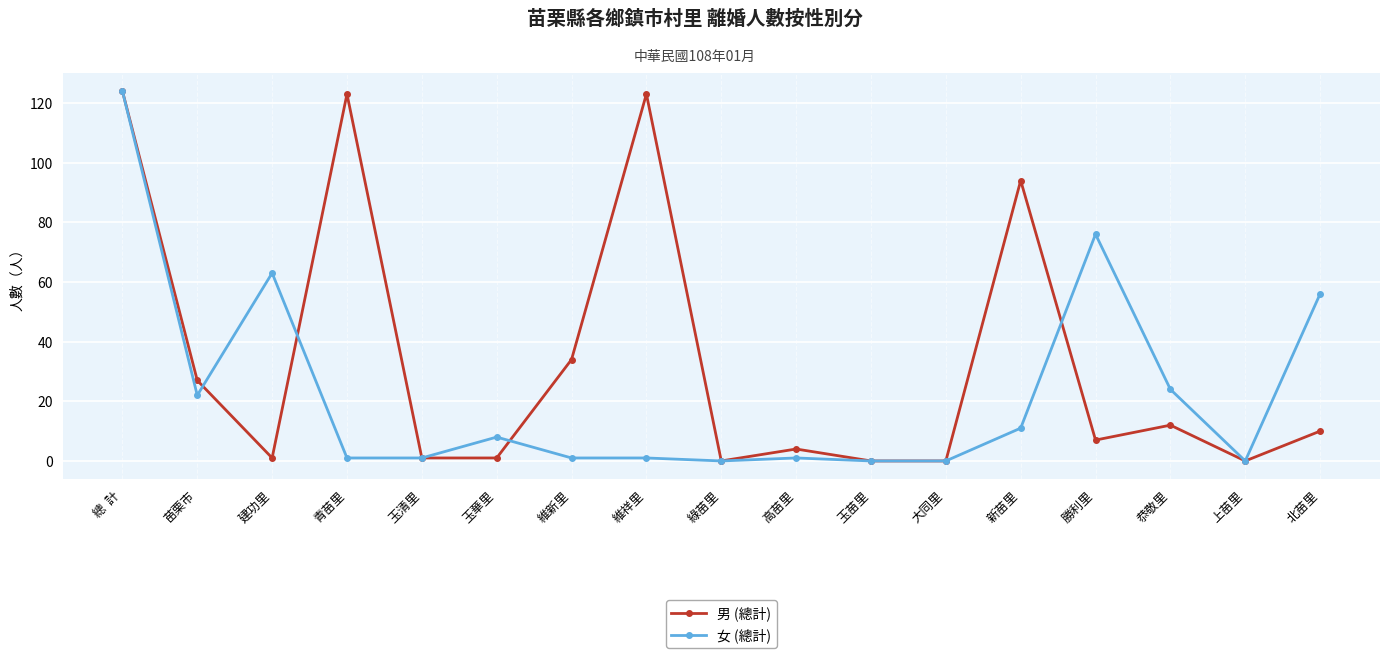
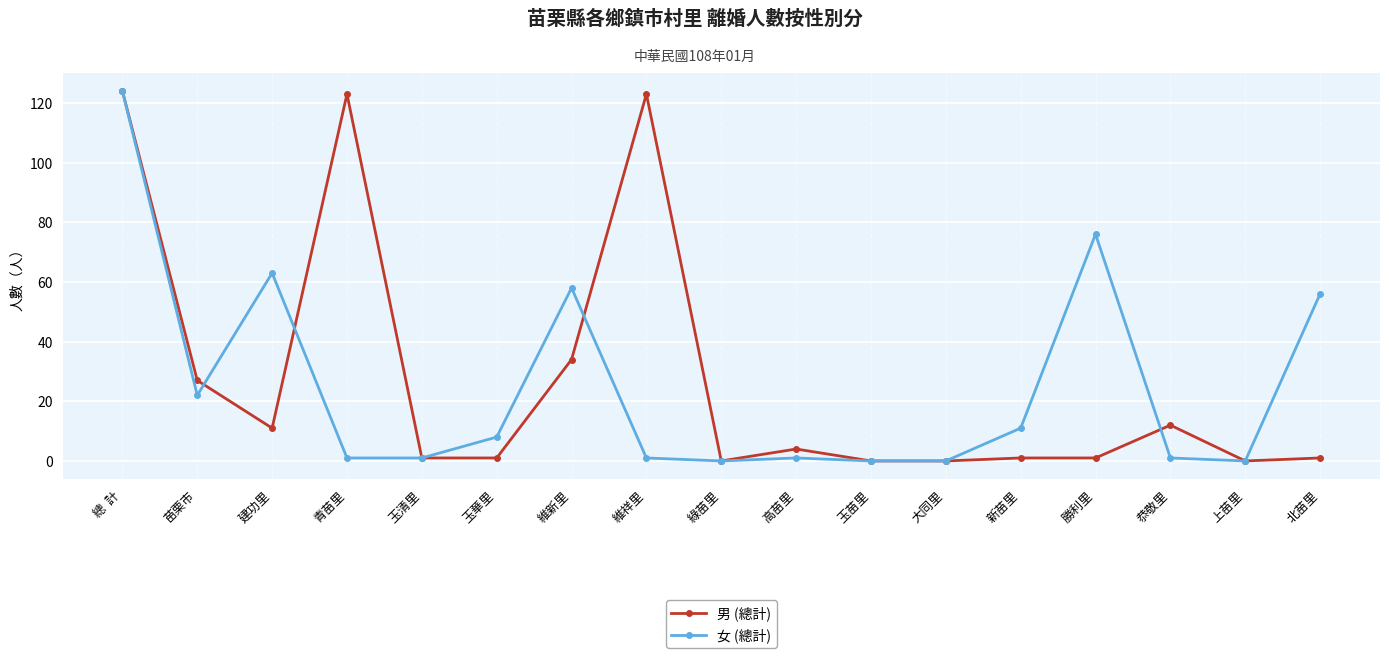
男 (總計), 建功里: 1 -> 11
女 (總計), 維新里: 1 -> 58
男 (總計), 新苗里: 94 -> 1
男 (總計), 勝利里: 7 -> 1
女 (總計), 恭敬里: 24 -> 1
男 (總計), 北苗里: 10 -> 1
